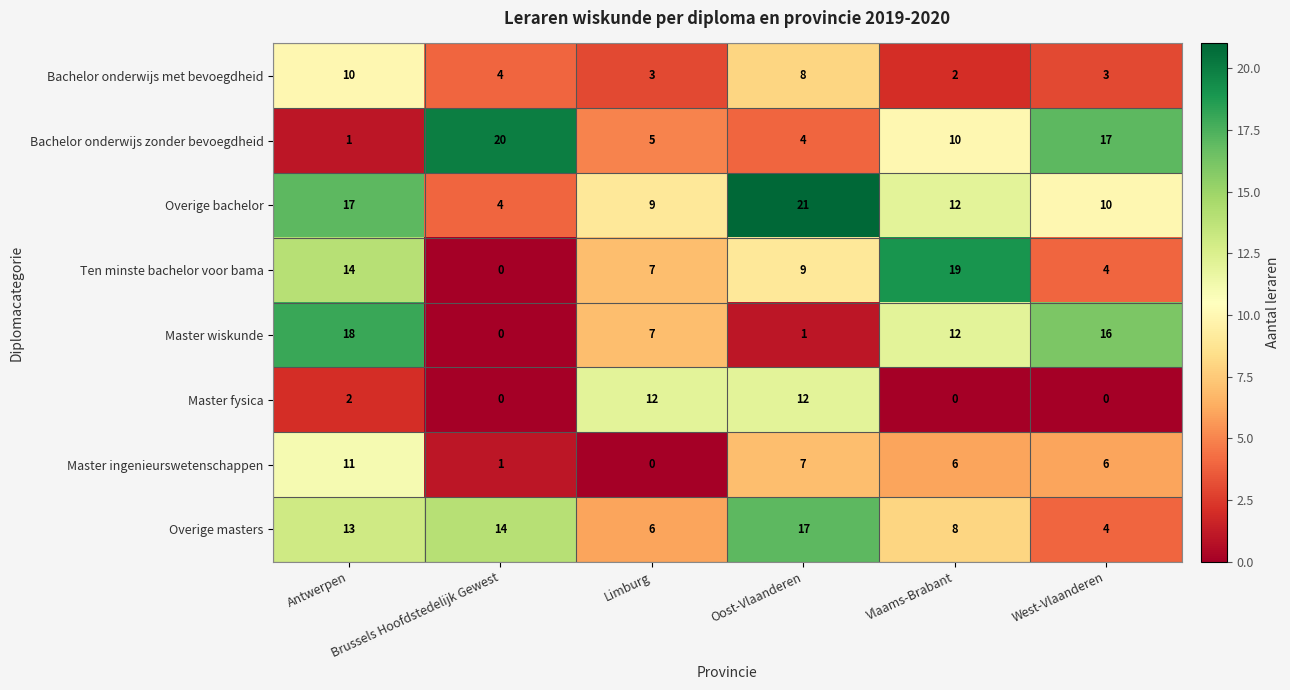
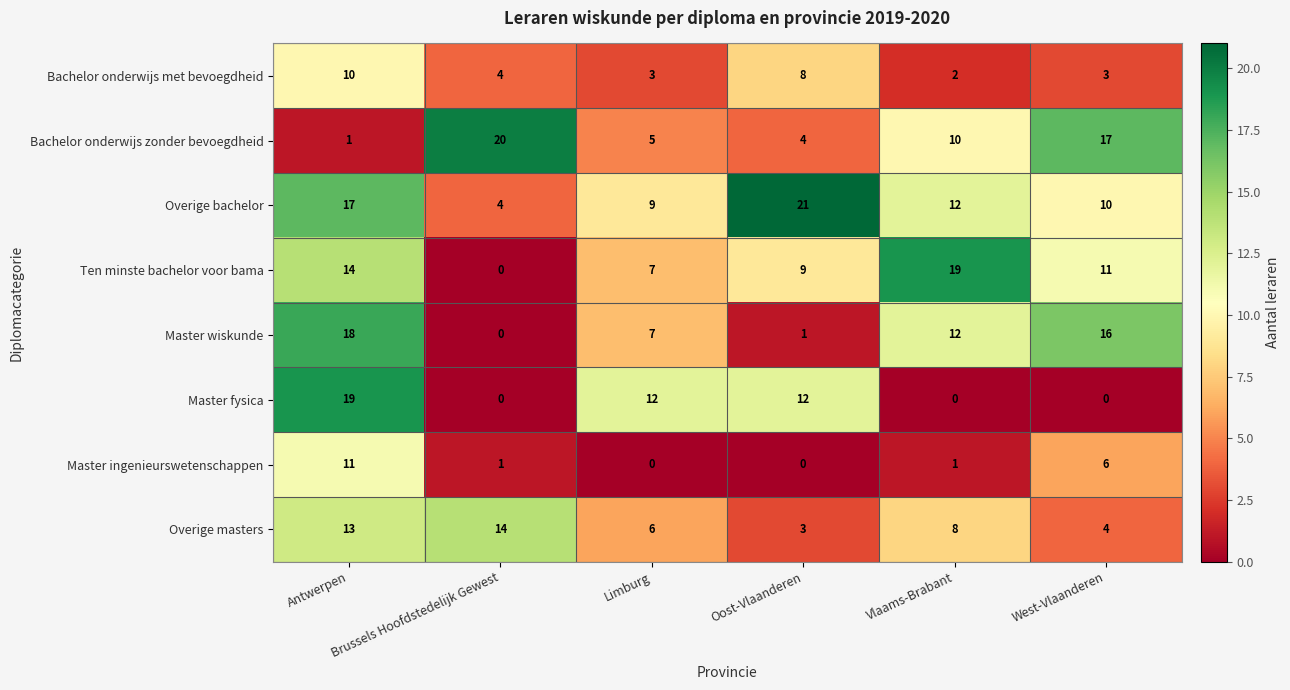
Ten minste bachelor voor bama, West-Vlaanderen: 4 -> 11
Master fysica, Antwerpen: 2 -> 19
Master ingenieurswetenschappen, Oost-Vlaanderen: 7 -> 0
Master ingenieurswetenschappen, Vlaams-Brabant: 6 -> 1
Overige masters, Oost-Vlaanderen: 17 -> 3
